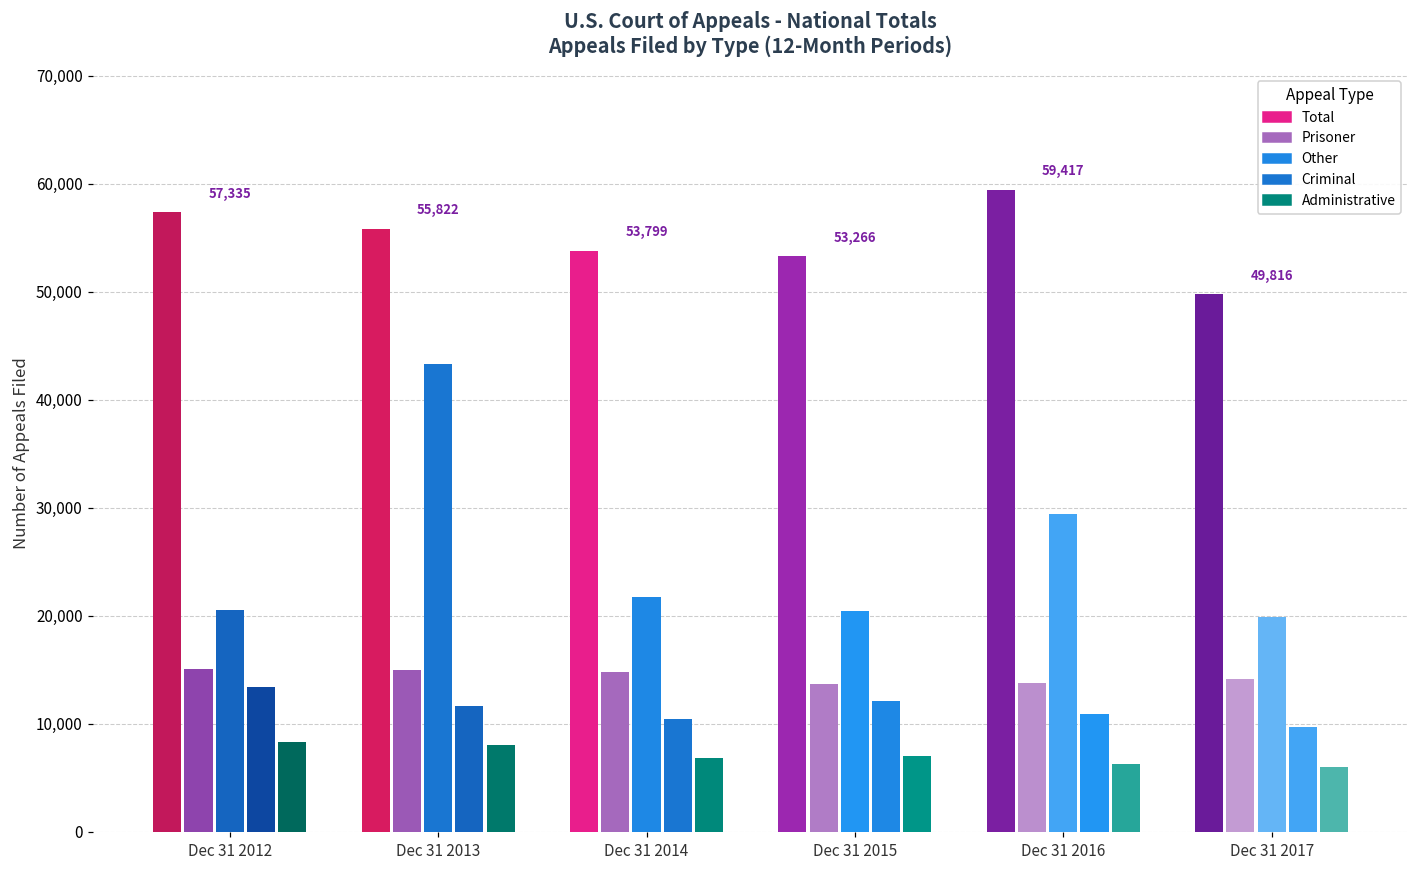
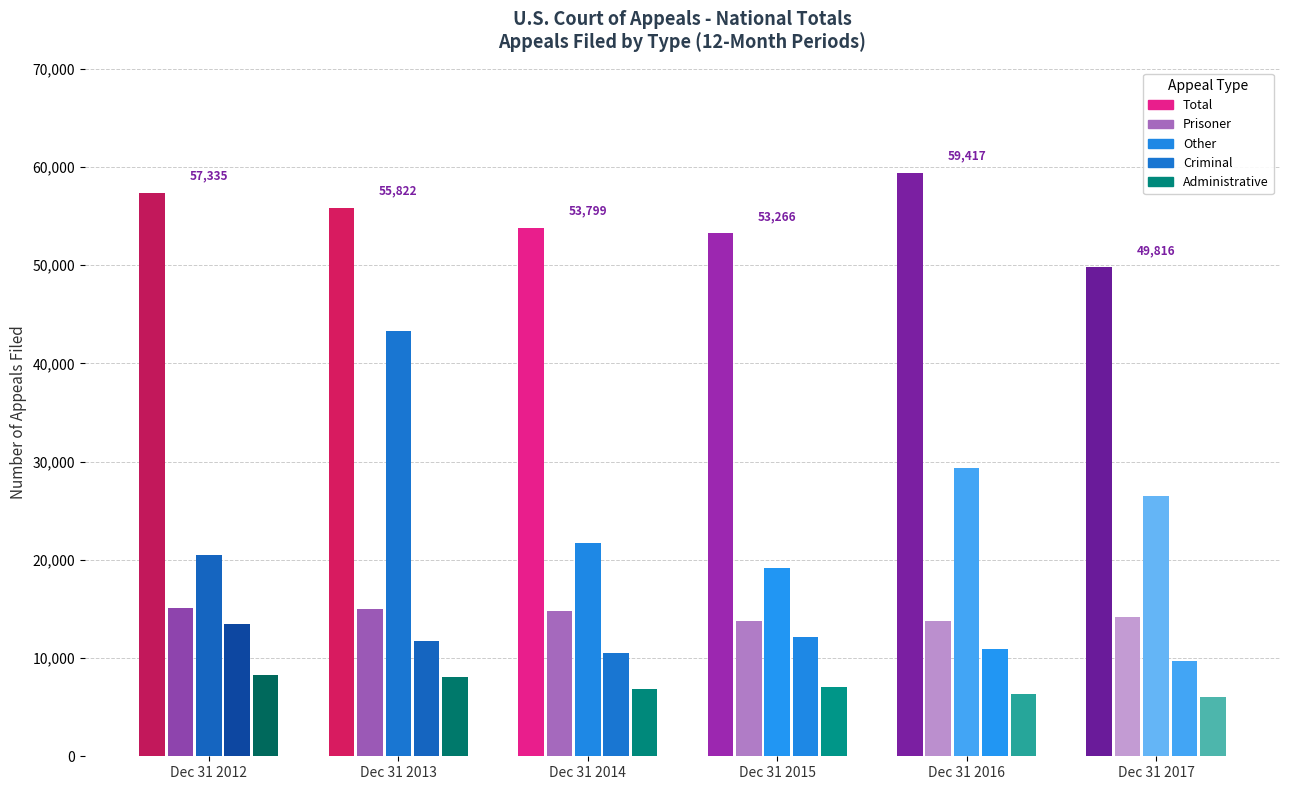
Dec 31 2015: 20,000 -> 19,000
Dec 31 2017: 20,000 -> 26,000
